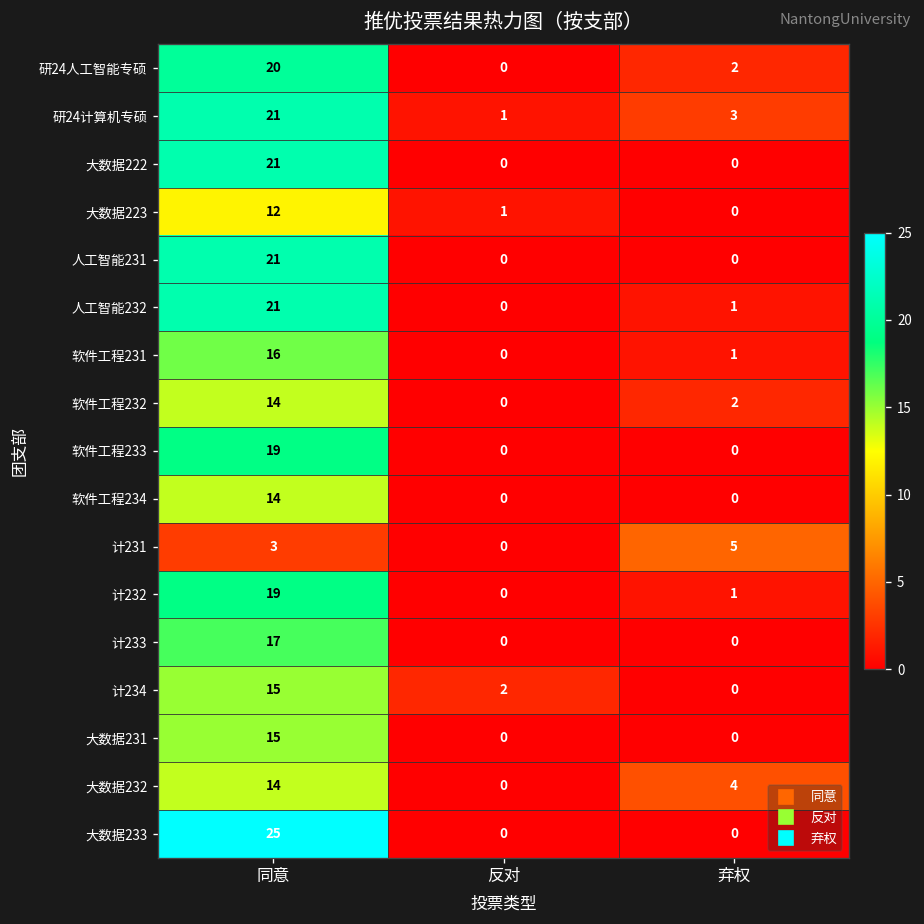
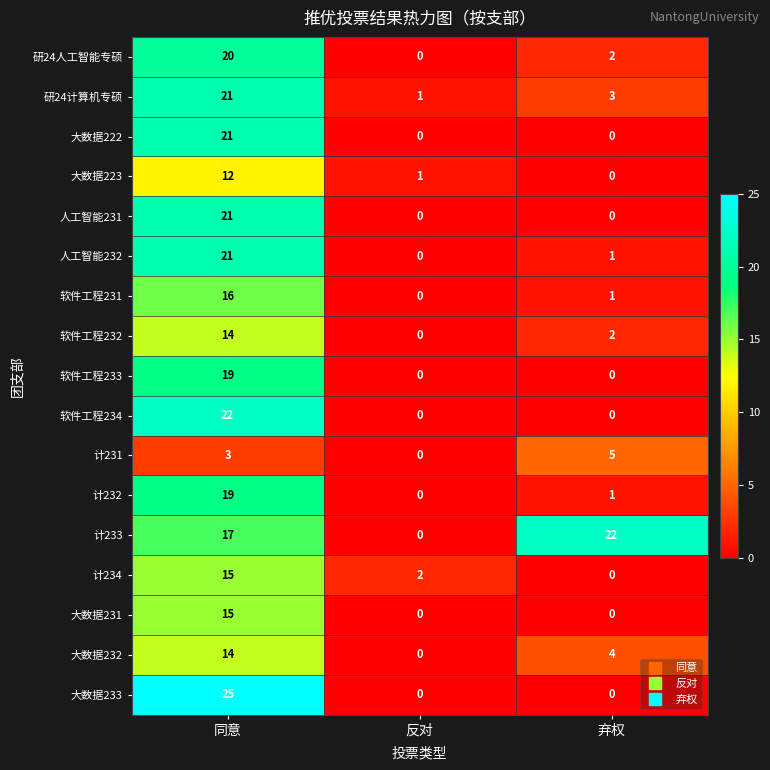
软件工程234, 同意: 14 -> 22
计233, 弃权: 0 -> 22
